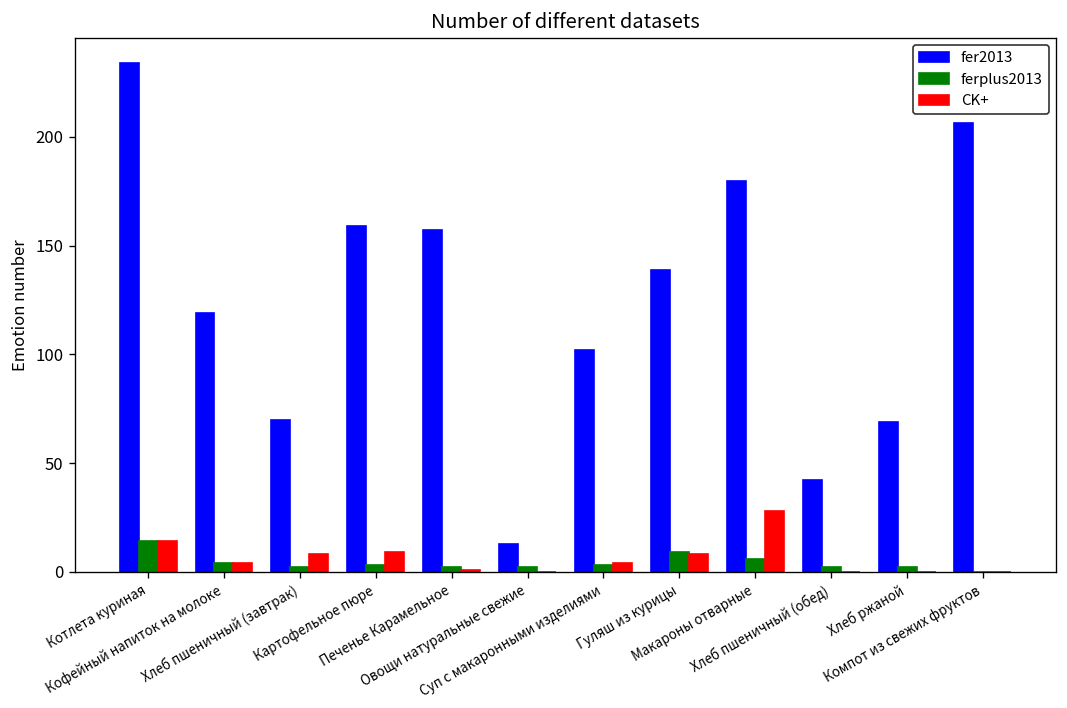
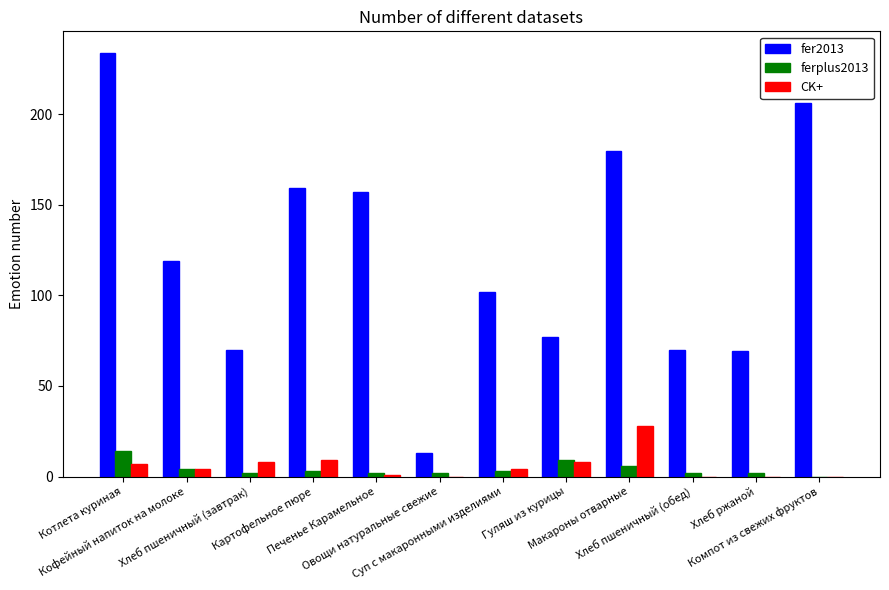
CK+, Котлета куриная: 14 -> 7
fer2013, Гуляш из курицы: 139 -> 77
fer2013, Хлеб пшеничный (обед): 42 -> 70
